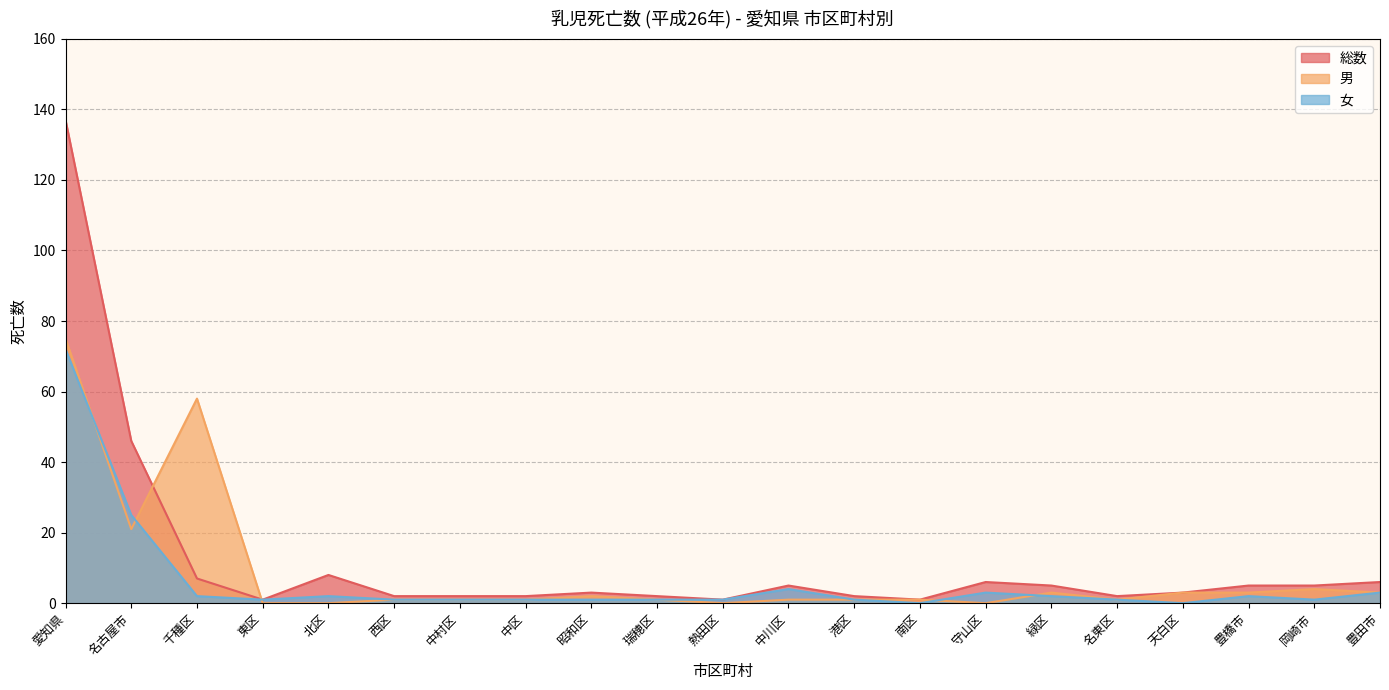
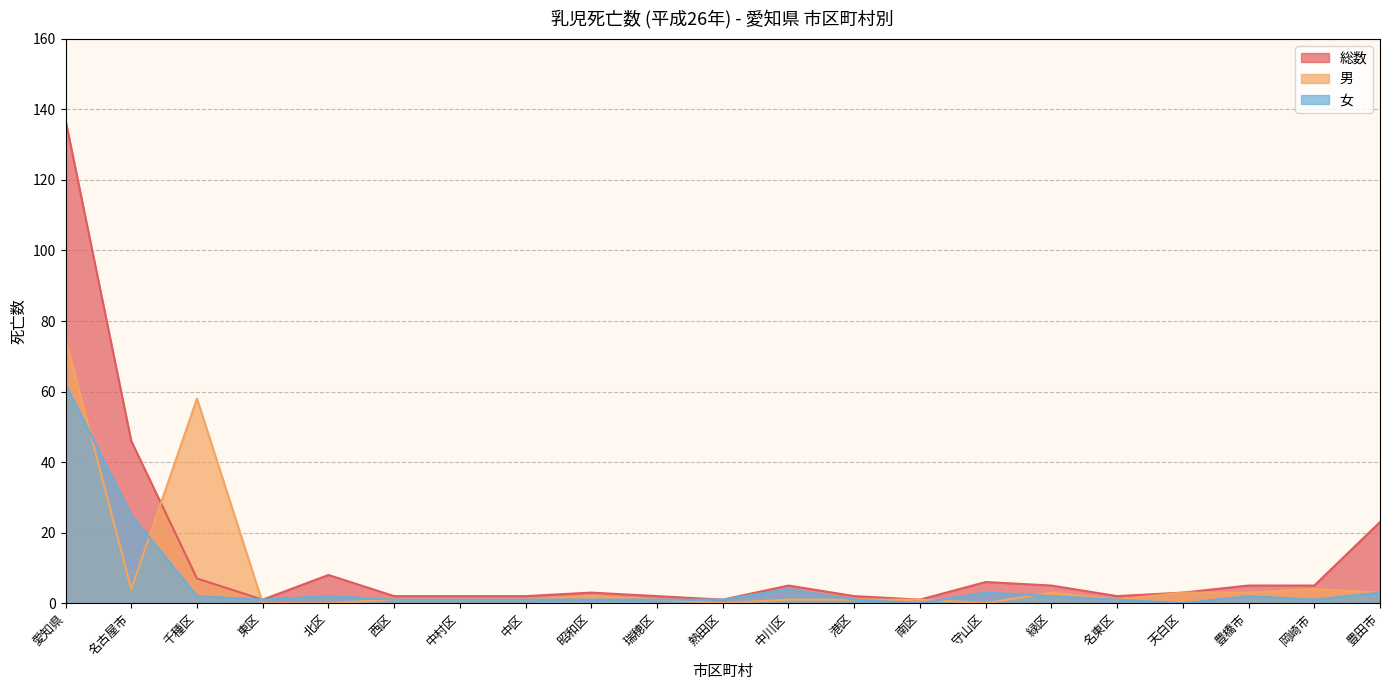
女, 愛知県: 72 -> 62
男, 名古屋市: 21 -> 4
総数, 豊田市: 6 -> 23
